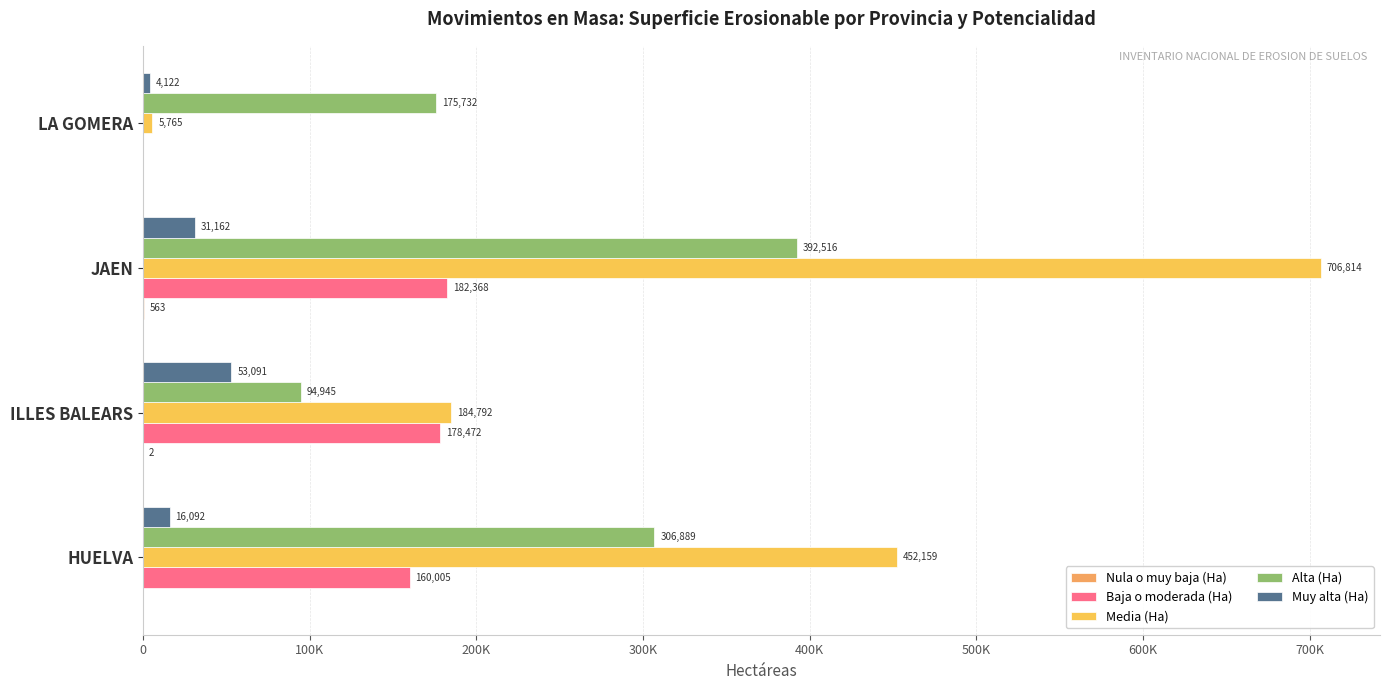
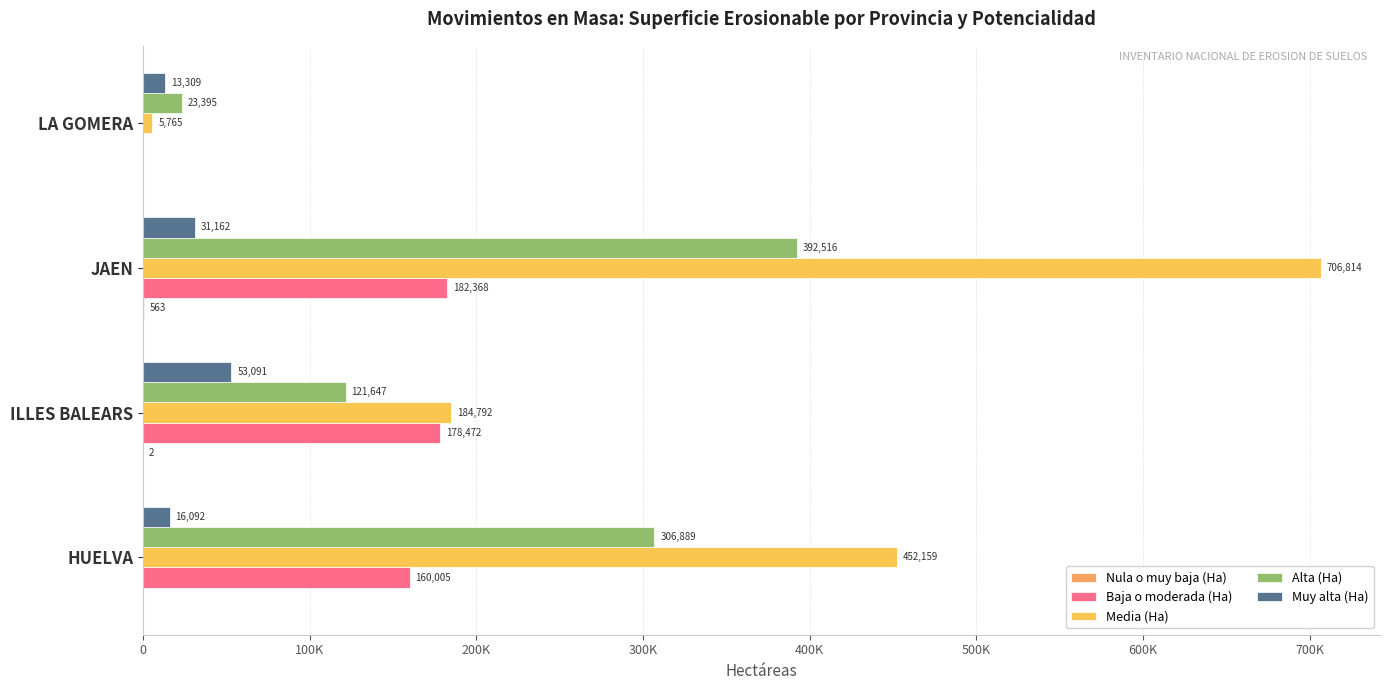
Muy alta (Ha), LA GOMERA: 4,122 -> 13,309
Alta (Ha), LA GOMERA: 175,732 -> 23,395
Alta (Ha), ILLES BALEARS: 94,945 -> 121,647
